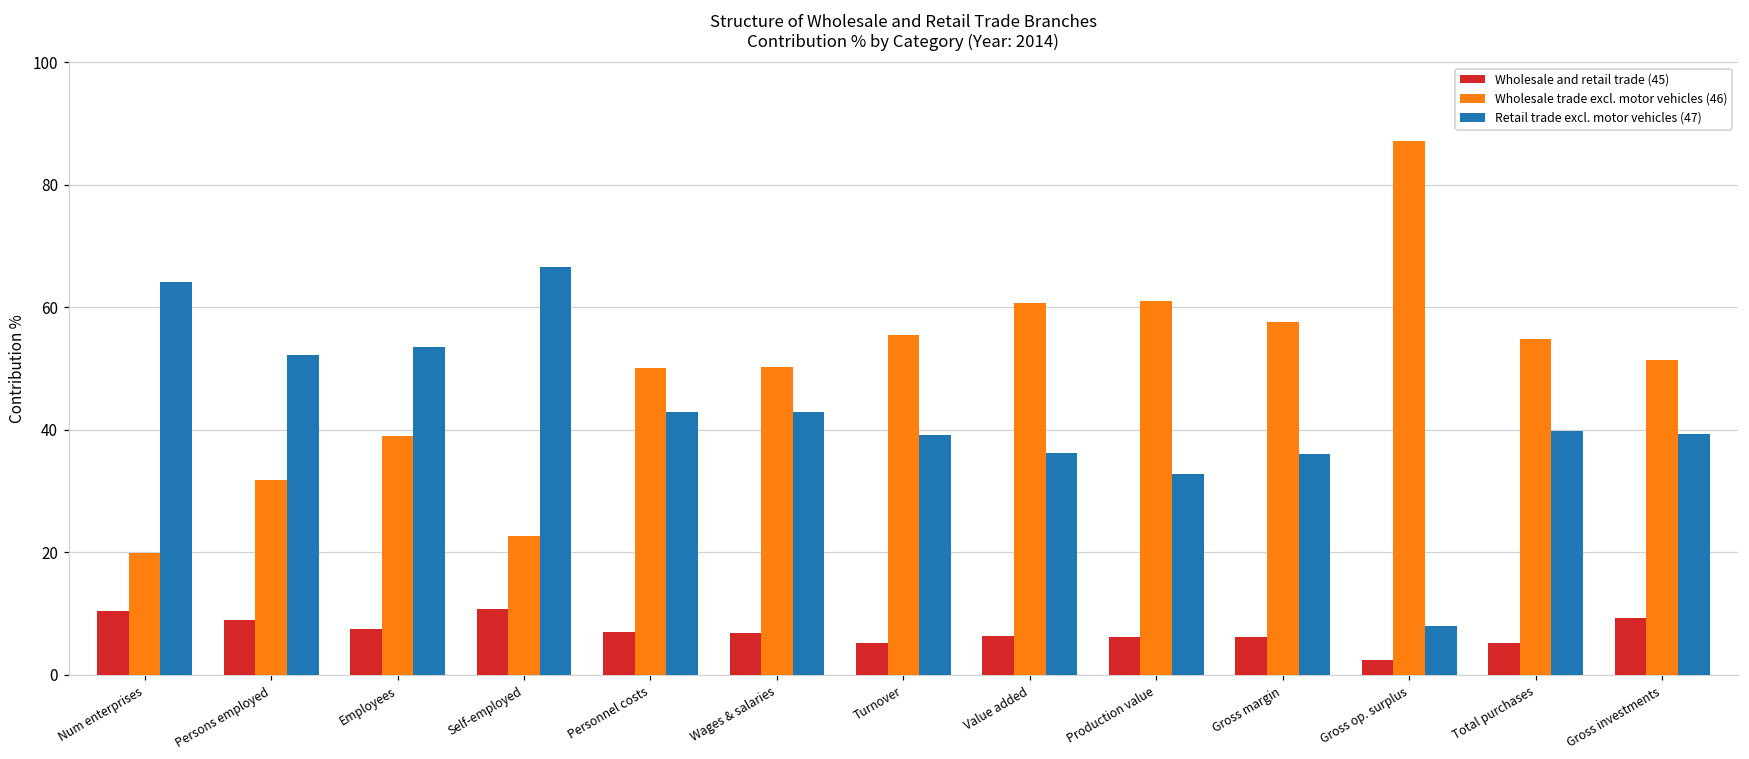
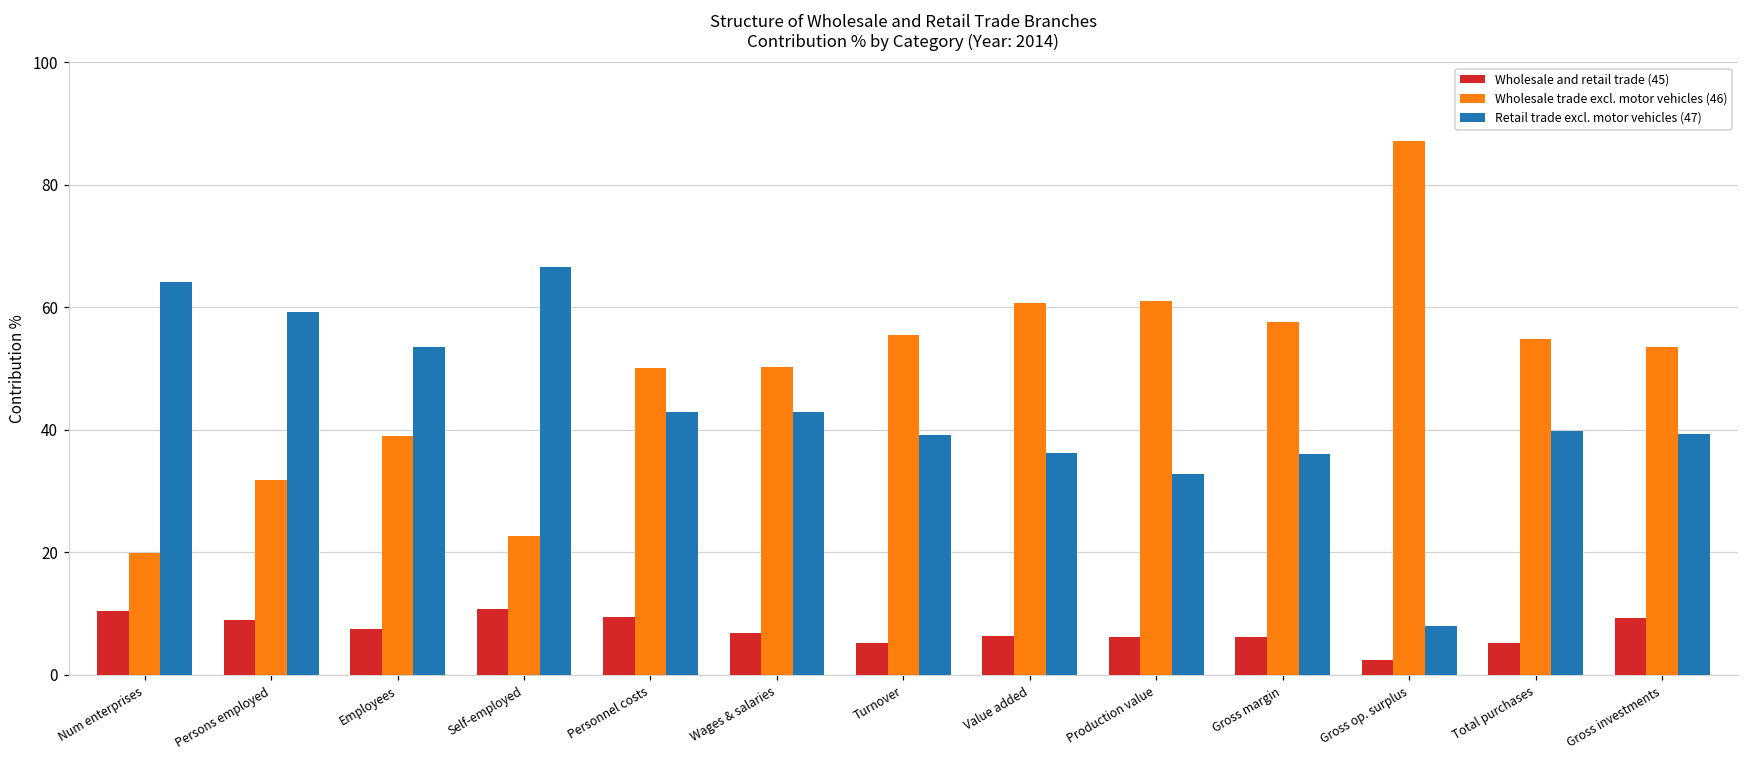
Retail trade excl. motor vehicles (47), Persons employed: 52 -> 59
Wholesale and retail trade (45), Personnel costs: 7 -> 9
Wholesale trade excl. motor vehicles (46), Gross investments: 51 -> 53
